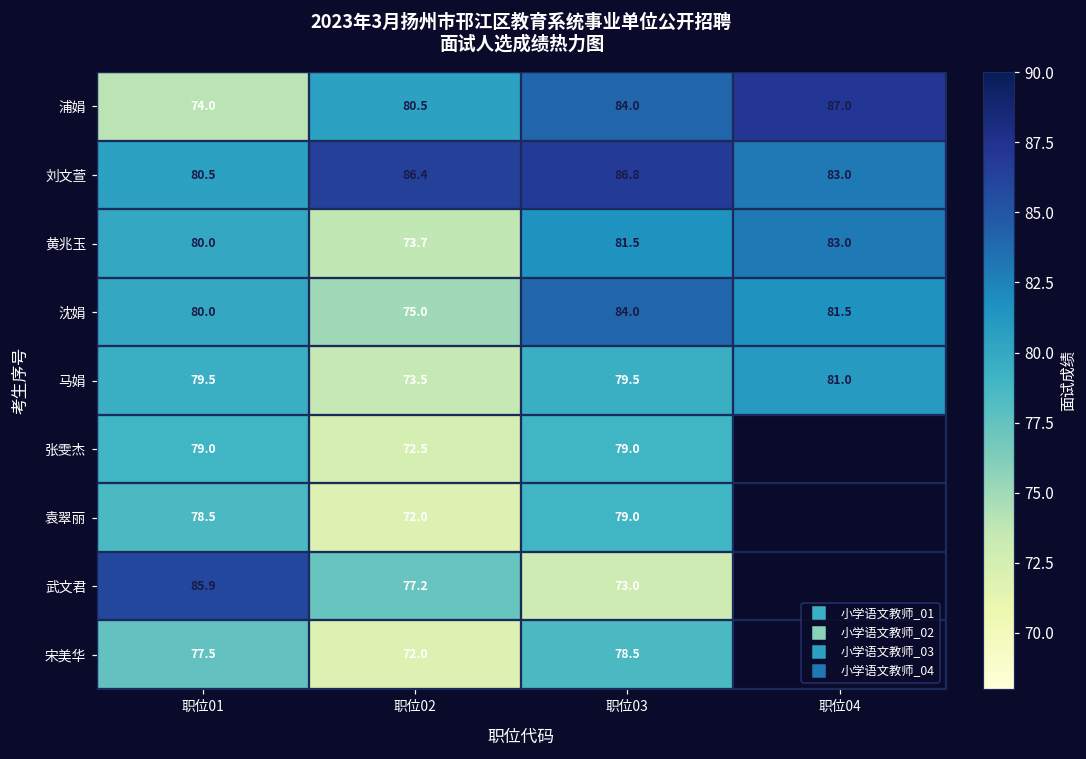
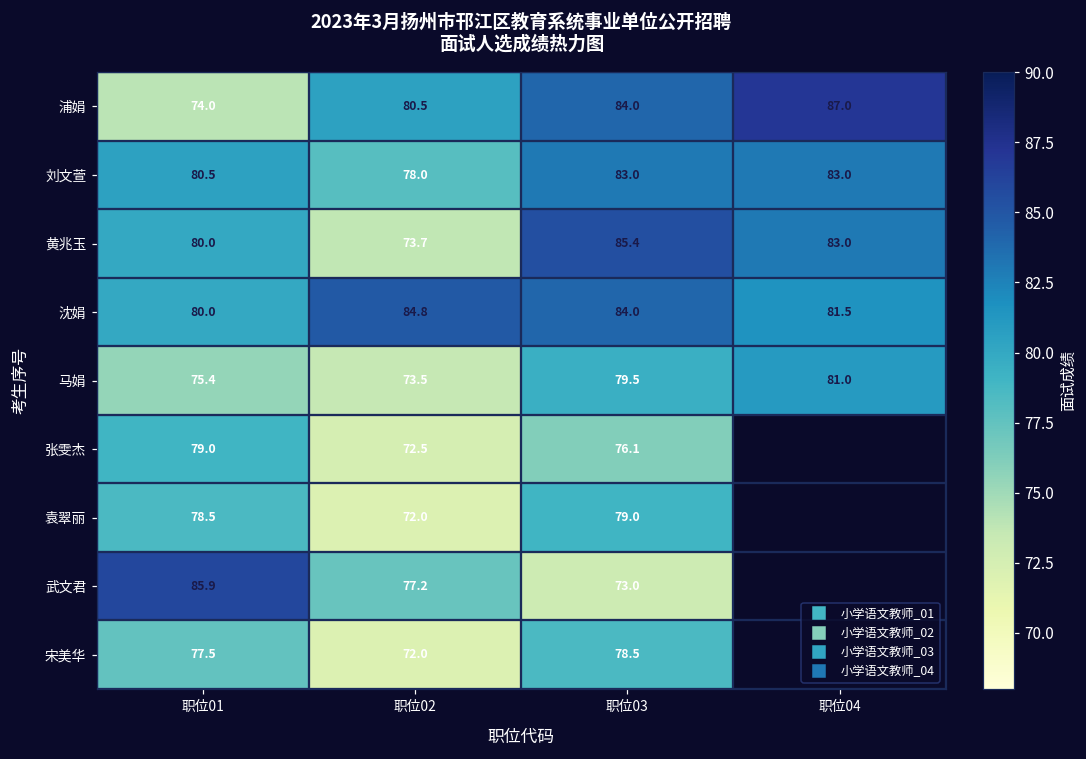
刘文萱, 职位02: 86.4 -> 78.0
刘文萱, 职位03: 86.8 -> 83.0
黄兆玉, 职位03: 81.5 -> 85.4
沈娟, 职位02: 75.0 -> 84.8
马娟, 职位01: 79.5 -> 75.4
张雯杰, 职位03: 79.0 -> 76.1
